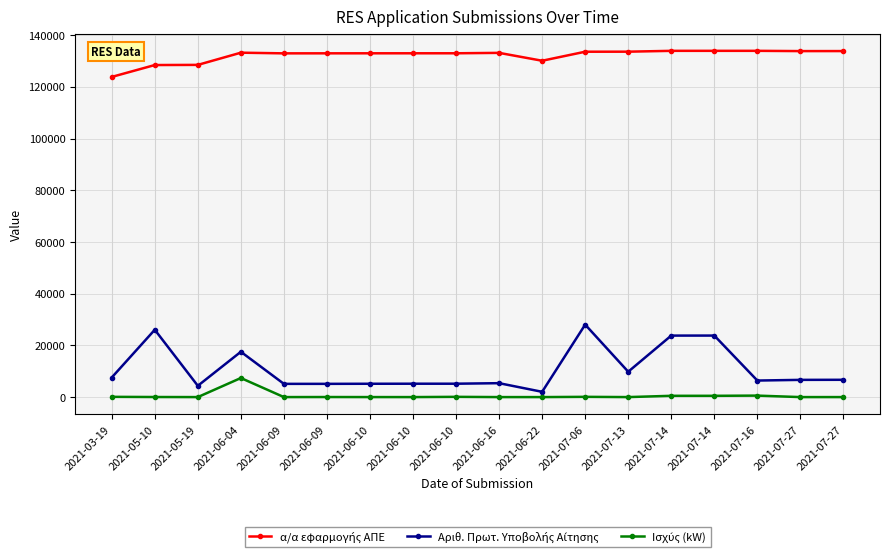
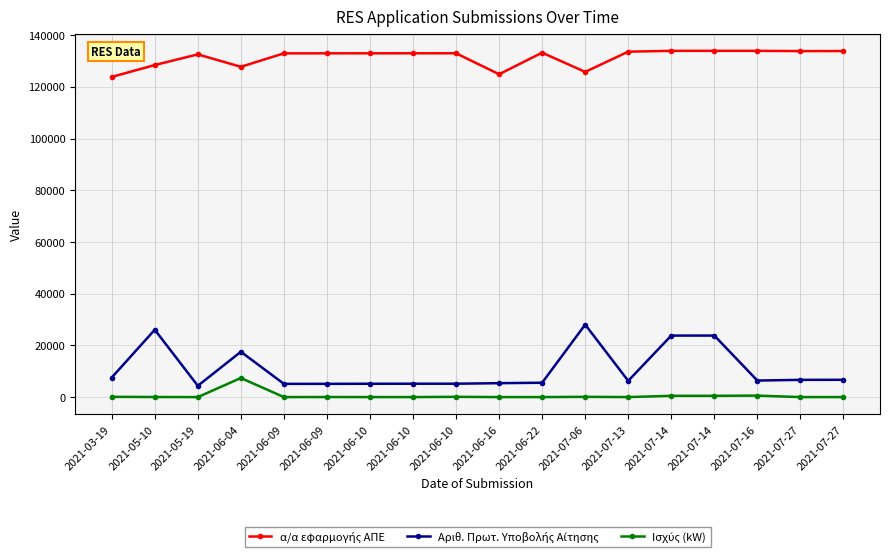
α/α εφαρμογής ΑΠΕ, 2021-05-19: 129000 -> 133000
α/α εφαρμογής ΑΠΕ, 2021-06-04: 133000 -> 128000
α/α εφαρμογής ΑΠΕ, 2021-06-16: 133000 -> 125000
α/α εφαρμογής ΑΠΕ, 2021-06-22: 130000 -> 133000
Αριθ. Πρωτ. Υποβολής Αίτησης, 2021-06-22: 2000 -> 6000
α/α εφαρμογής ΑΠΕ, 2021-07-06: 134000 -> 126000
Αριθ. Πρωτ. Υποβολής Αίτησης, 2021-07-13: 10000 -> 6000
